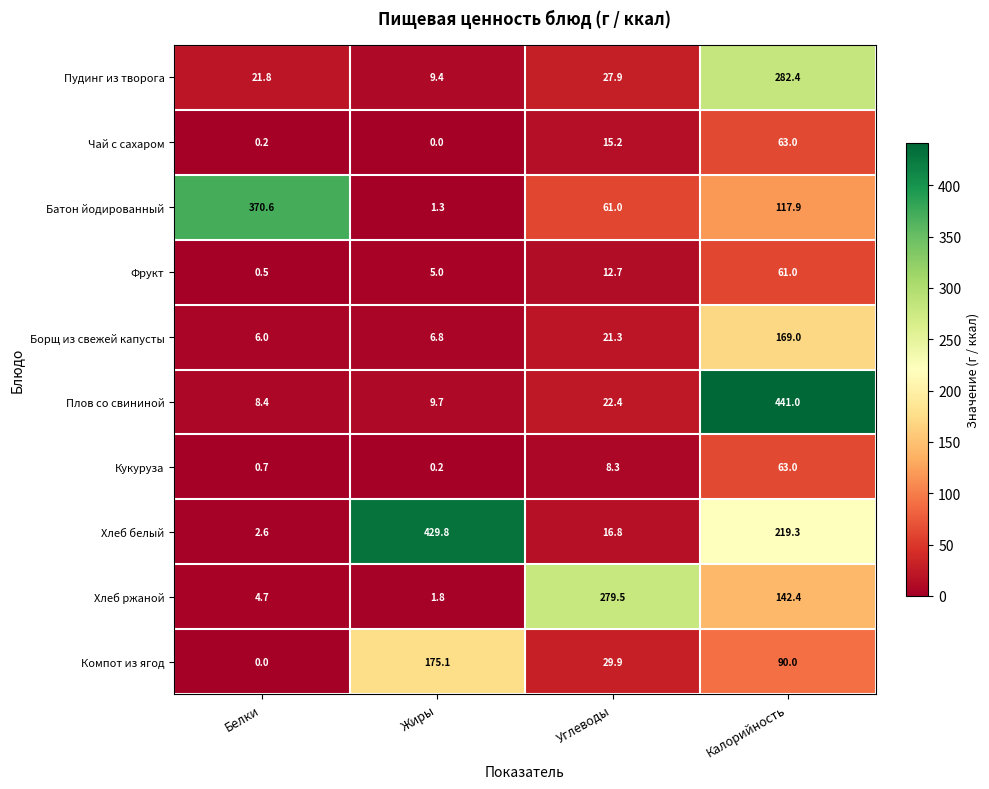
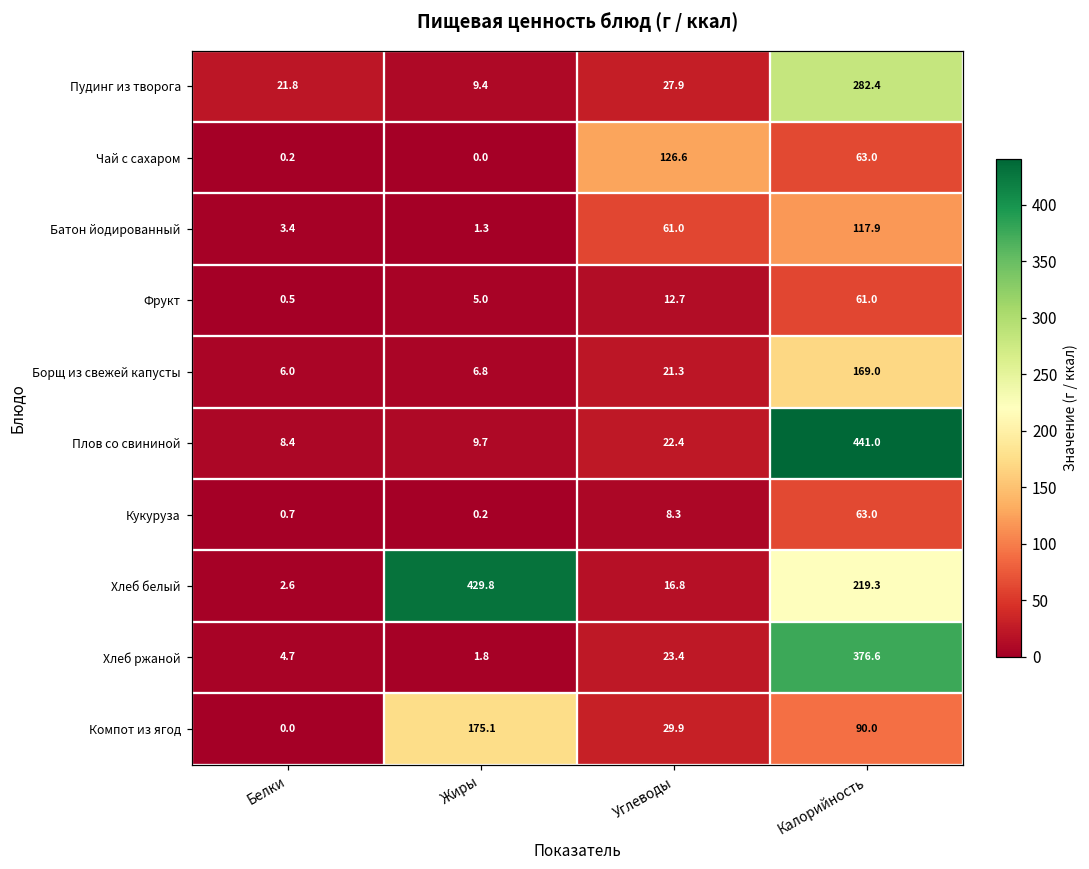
Чай с сахаром, Углеводы: 15.2 -> 126.6
Батон йодированный, Белки: 370.6 -> 3.4
Хлеб ржаной, Углеводы: 279.5 -> 23.4
Хлеб ржаной, Калорийность: 142.4 -> 376.6
